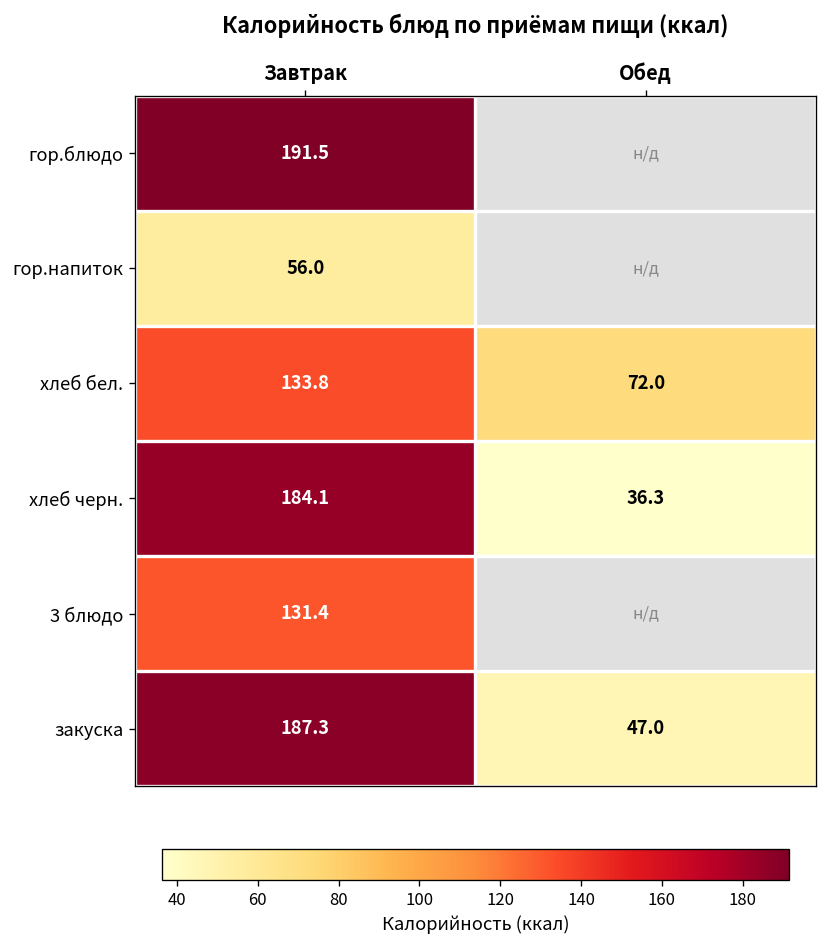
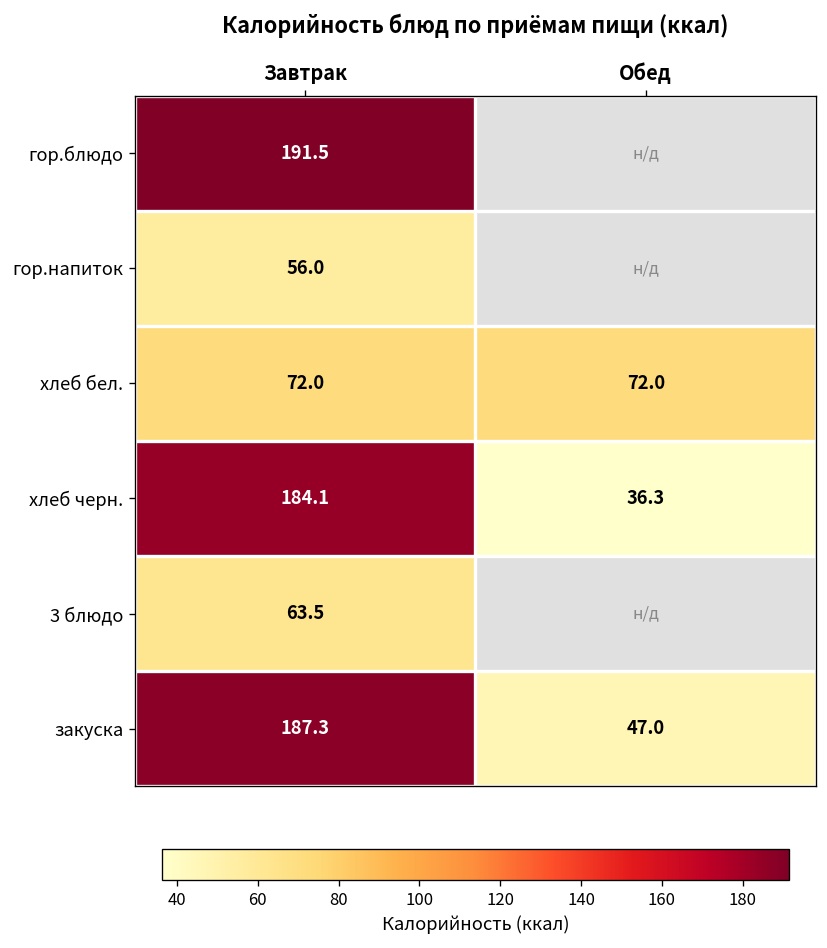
хлеб бел., Завтрак: 133.8 -> 72.0
3 блюдо, Завтрак: 131.4 -> 63.5
